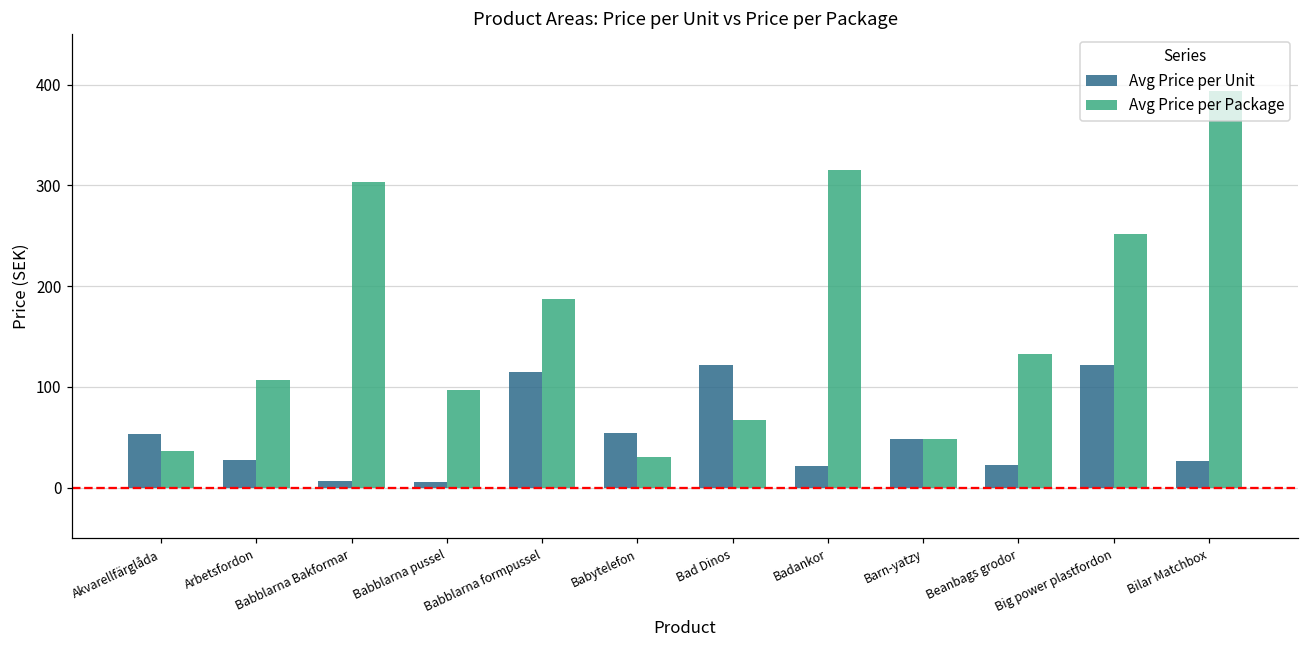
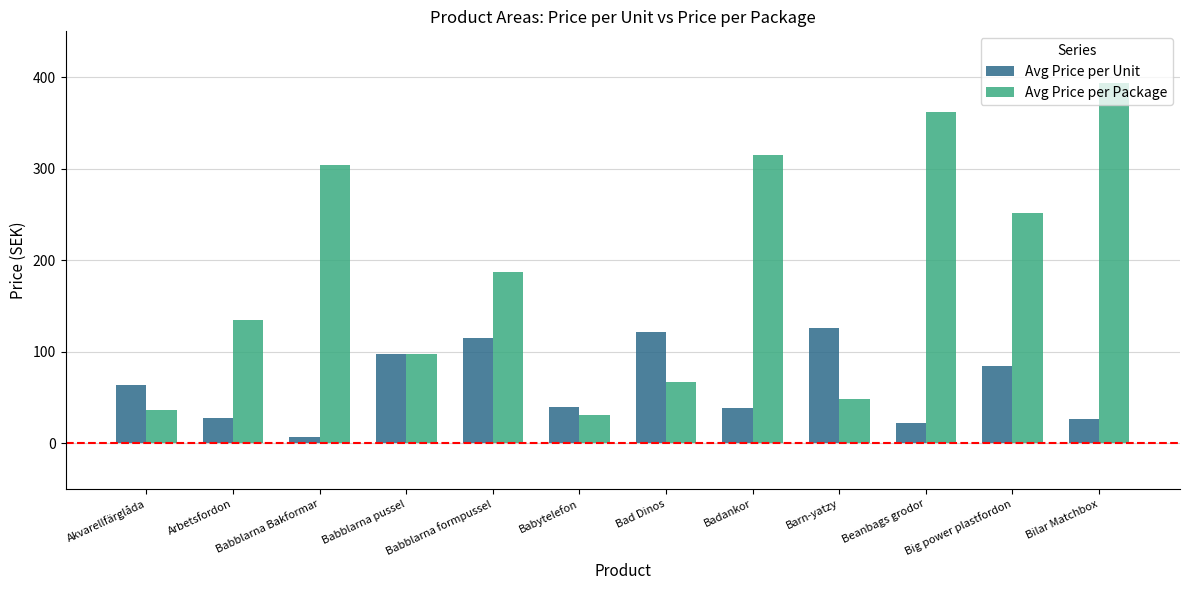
Avg Price per Unit, Akvarellfärglåda: 50 -> 60
Avg Price per Package, Arbetsfordon: 110 -> 140
Avg Price per Unit, Babblarna pussel: 10 -> 100
Avg Price per Unit, Babytelefon: 50 -> 40
Avg Price per Unit, Badankor: 20 -> 40
Avg Price per Unit, Barn-yatzy: 50 -> 130
Avg Price per Package, Beanbags grodor: 130 -> 360
Avg Price per Unit, Big power plastfordon: 120 -> 80
